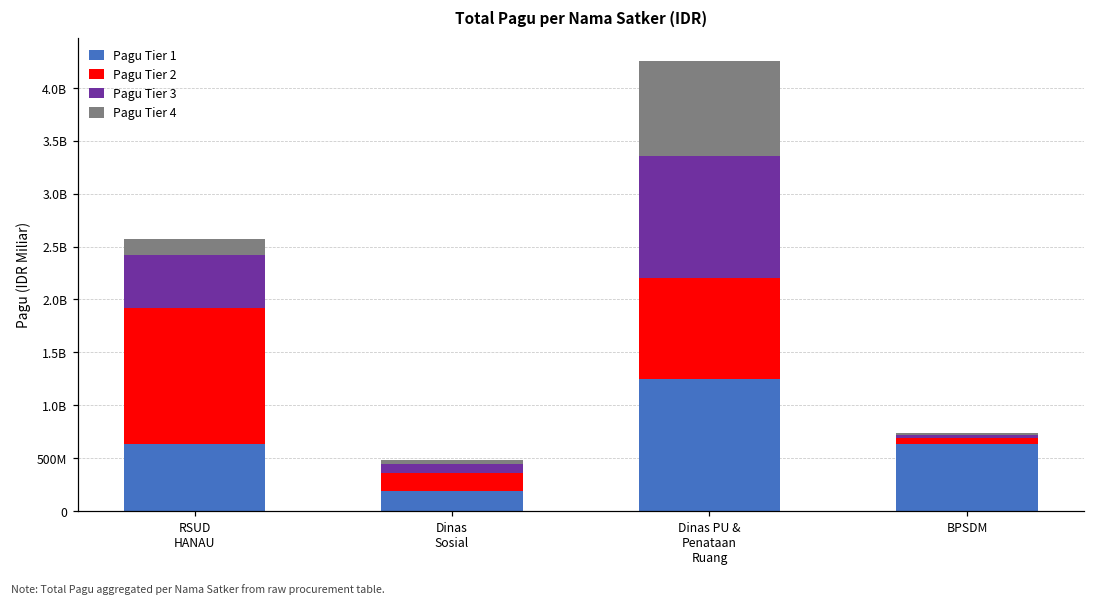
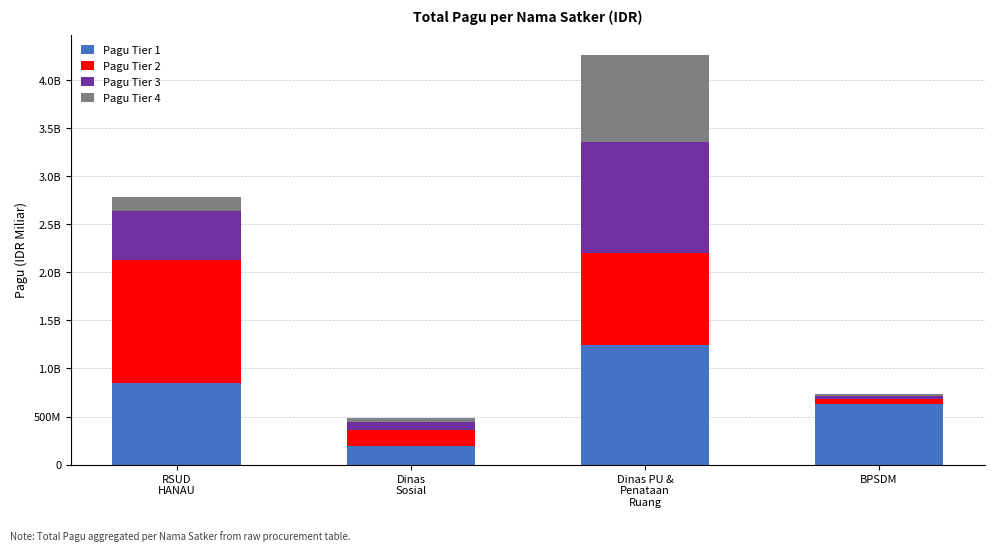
Pagu Tier 1, RSUD HANAU: 600000000 -> 800000000
